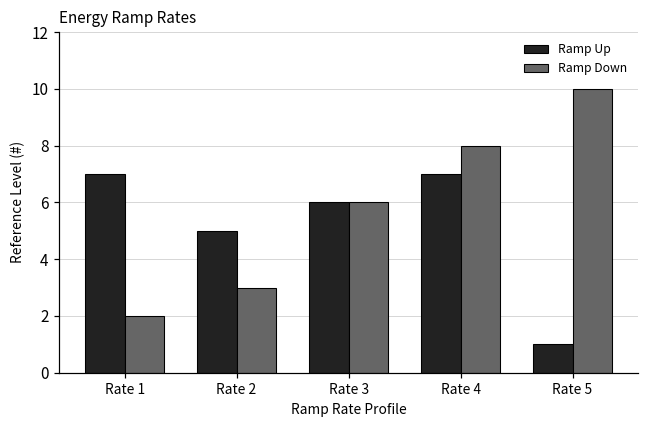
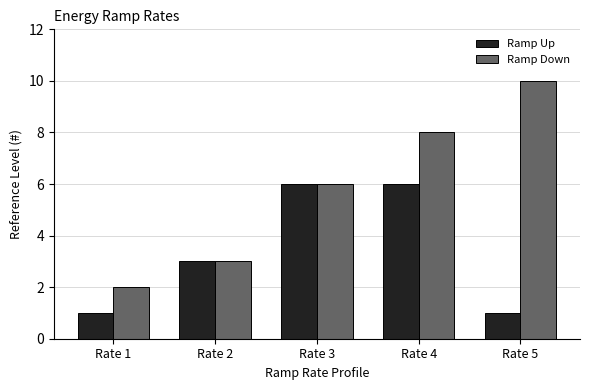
Ramp Up, Rate 1: 7 -> 1
Ramp Up, Rate 2: 5 -> 3
Ramp Up, Rate 4: 7 -> 6
